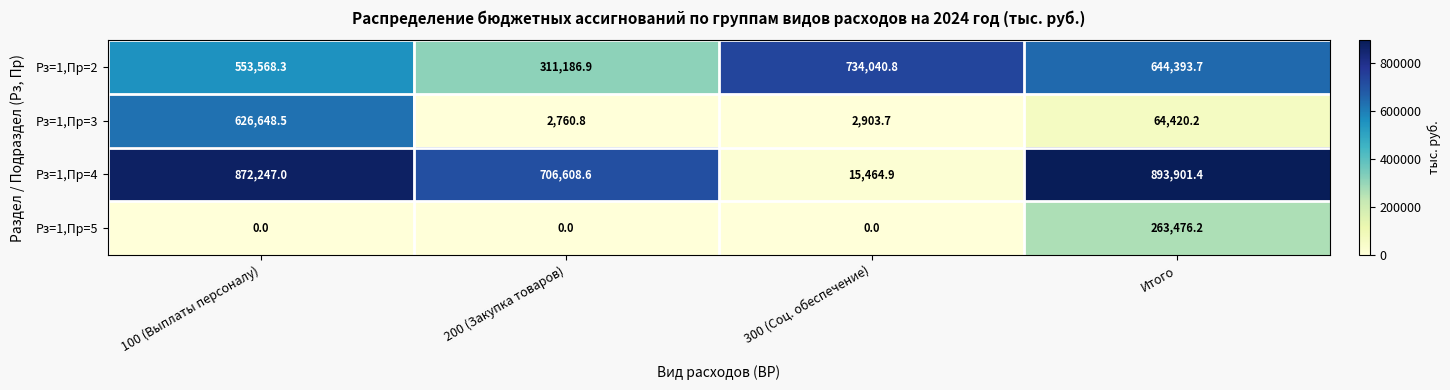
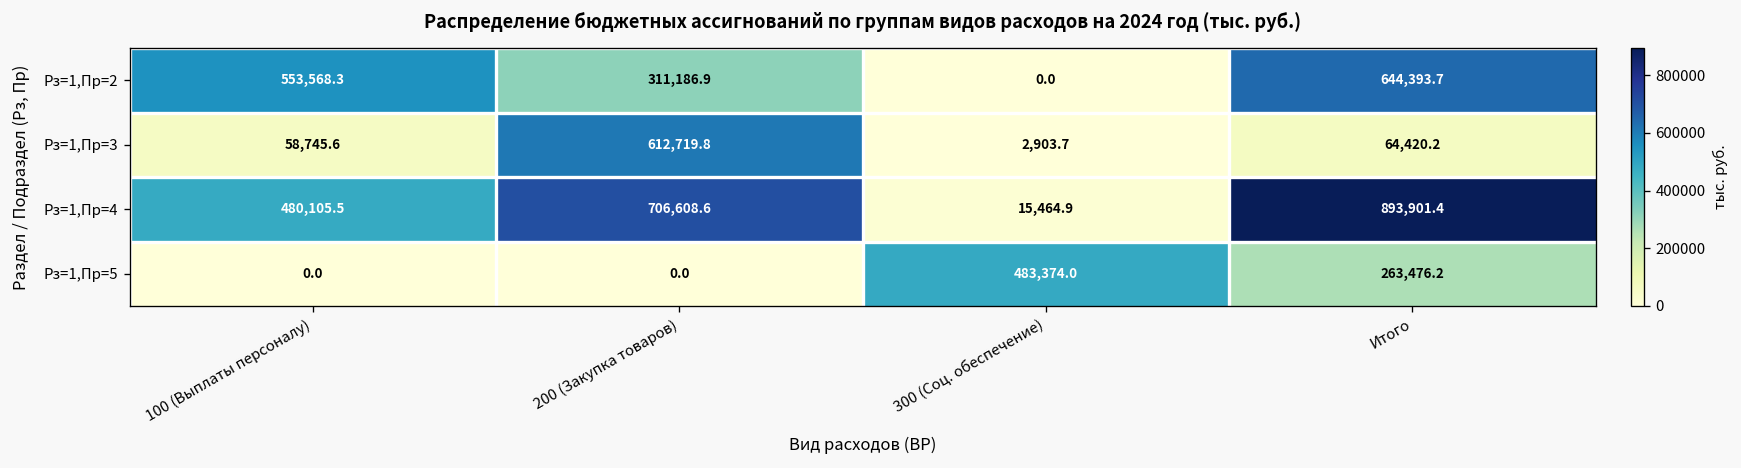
Рз=1,Пр=2, 300 (Соц. обеспечение): 734,040.8 -> 0.0
Рз=1,Пр=3, 100 (Выплаты персоналу): 626,648.5 -> 58,745.6
Рз=1,Пр=3, 200 (Закупка товаров): 2,760.8 -> 612,719.8
Рз=1,Пр=4, 100 (Выплаты персоналу): 872,247.0 -> 480,105.5
Рз=1,Пр=5, 300 (Соц. обеспечение): 0.0 -> 483,374.0
